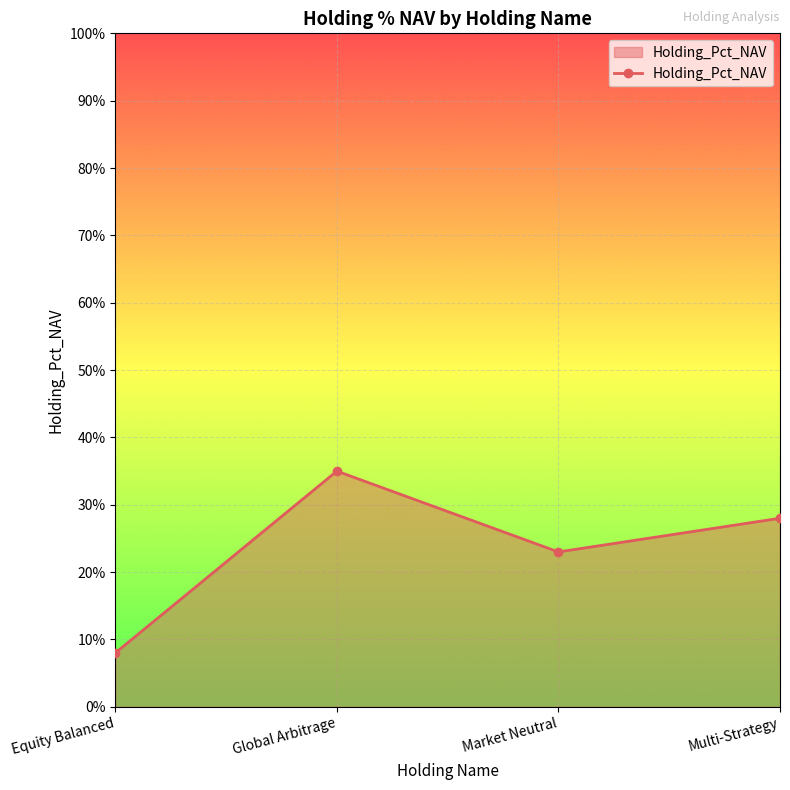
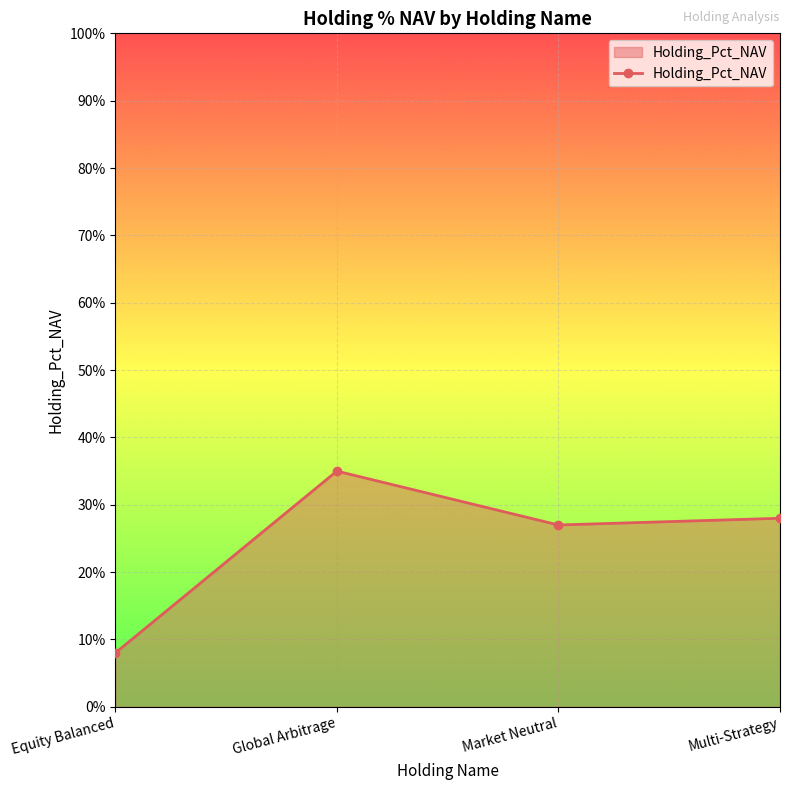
Market Neutral: 23% -> 27%
